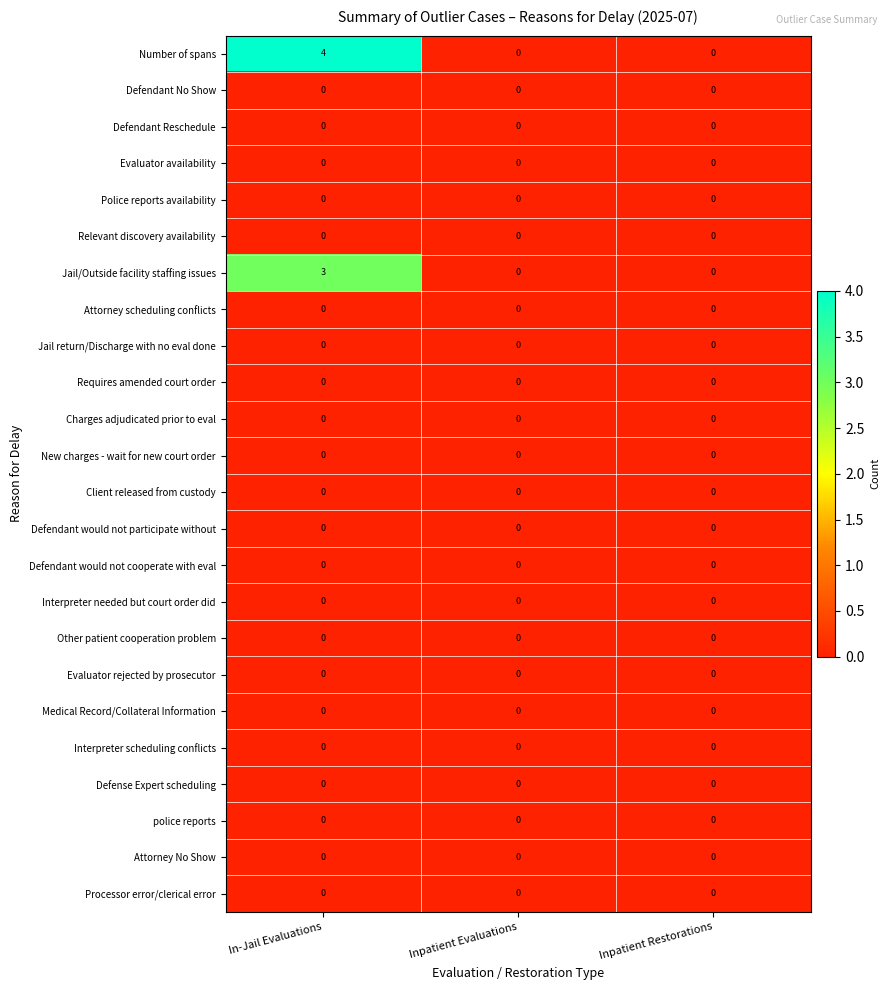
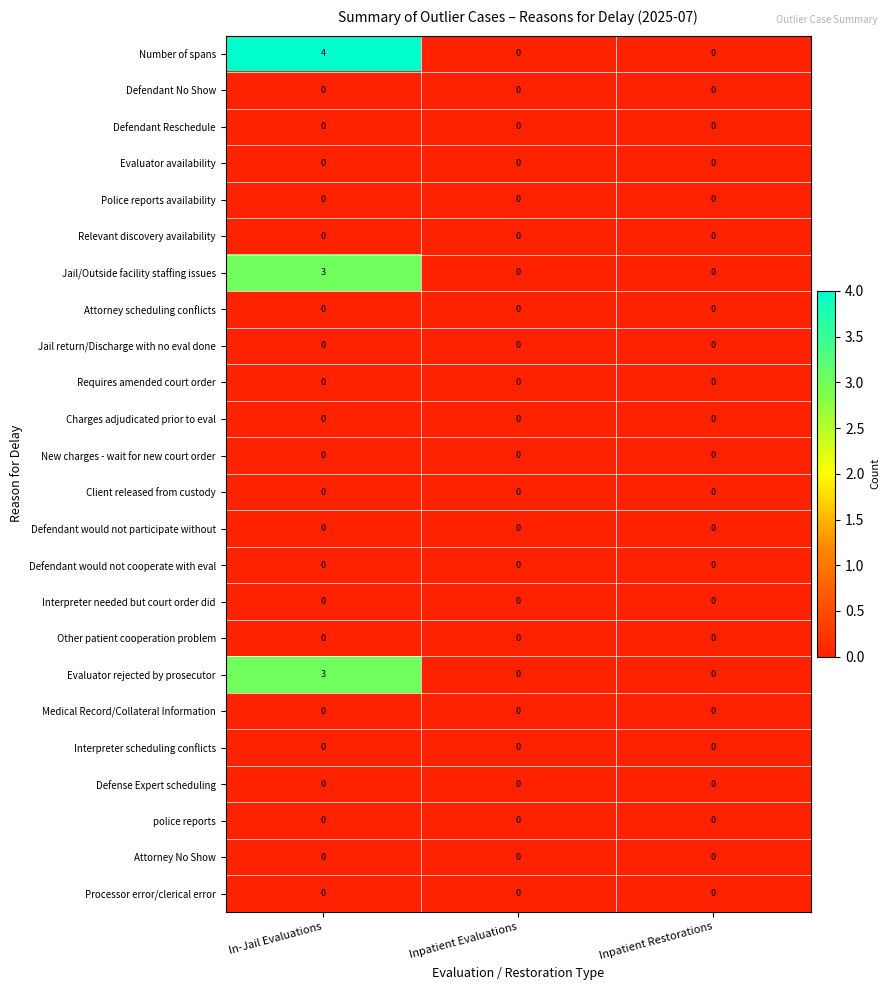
Evaluator rejected by prosecutor, In-Jail Evaluations: 0 -> 3
